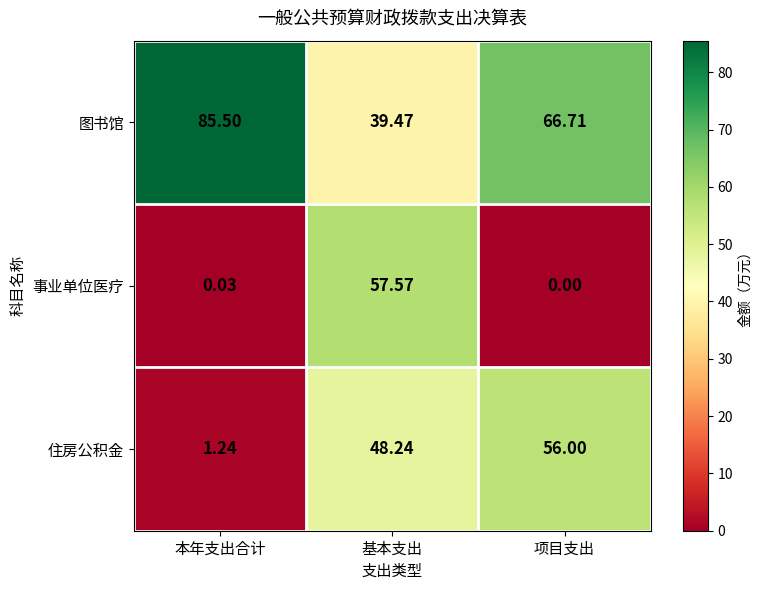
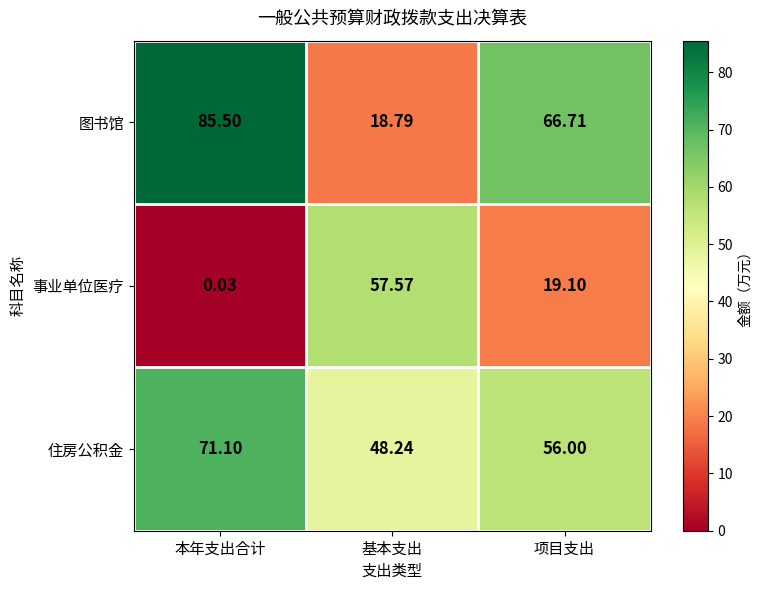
图书馆, 基本支出: 39.47 -> 18.79
事业单位医疗, 项目支出: 0.00 -> 19.10
住房公积金, 本年支出合计: 1.24 -> 71.10
